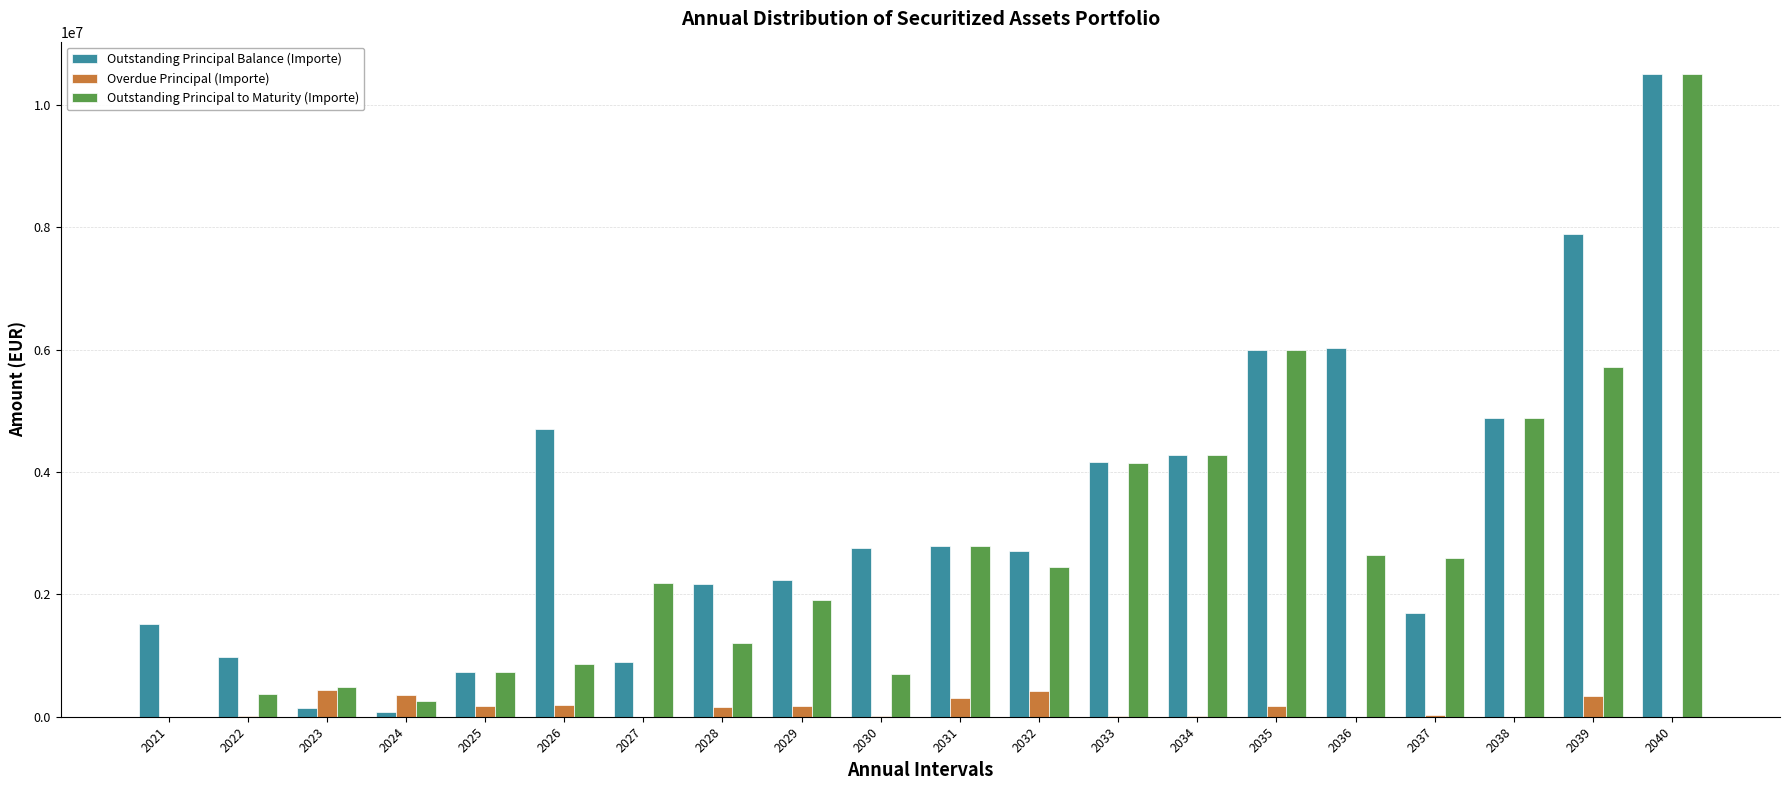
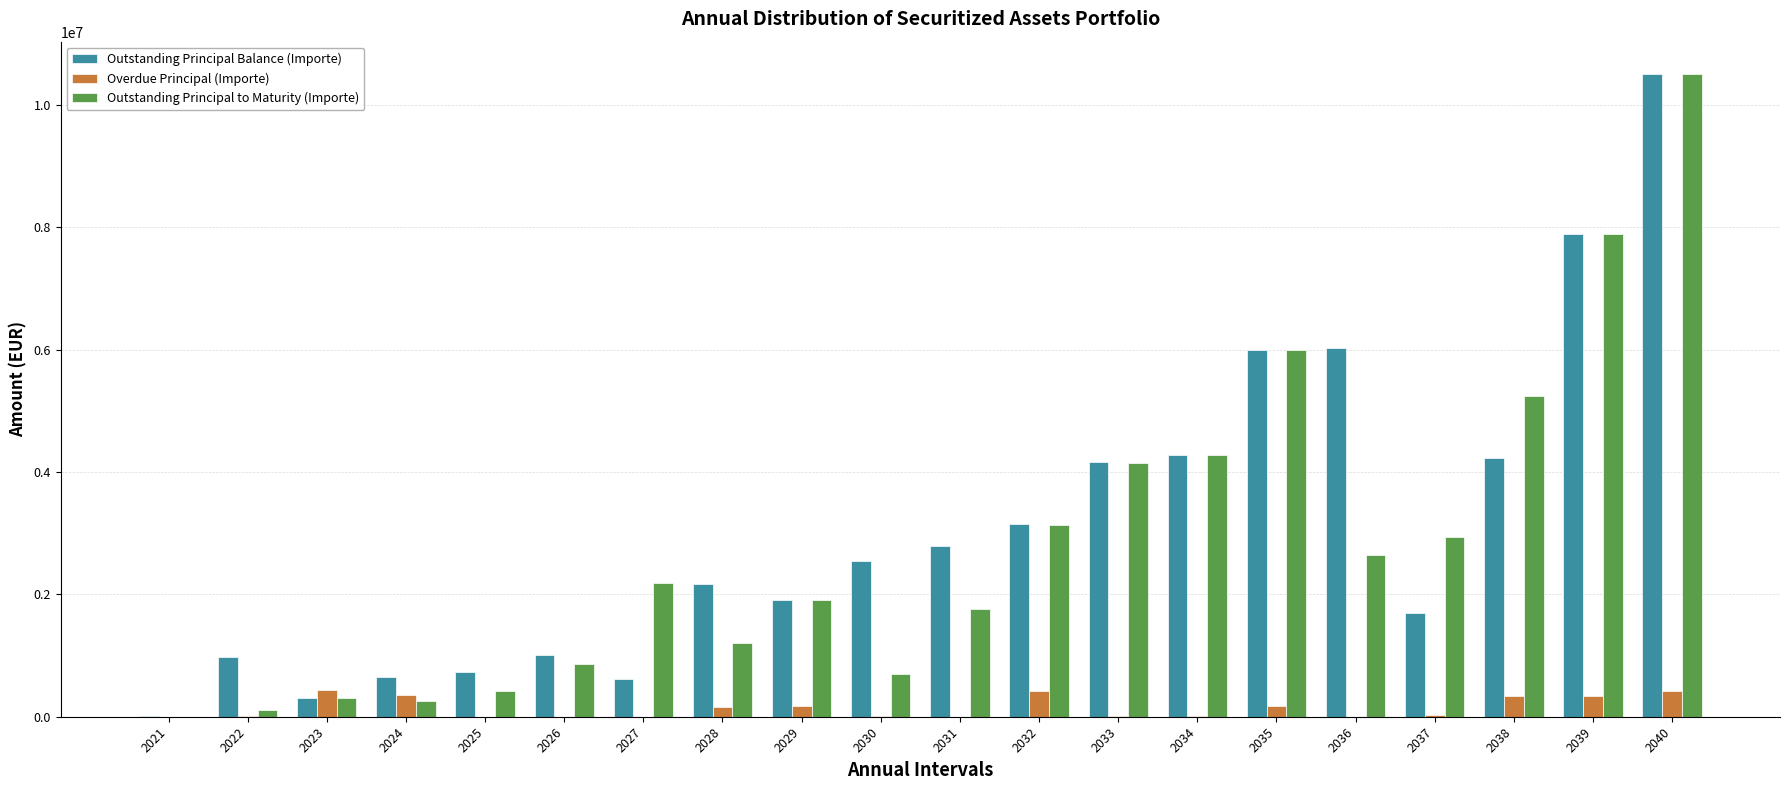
Outstanding Principal Balance (Importe), 2021: 1500000 -> 0
Outstanding Principal to Maturity (Importe), 2022: 400000 -> 100000
Outstanding Principal Balance (Importe), 2023: 100000 -> 300000
Outstanding Principal to Maturity (Importe), 2023: 500000 -> 300000
Outstanding Principal Balance (Importe), 2024: 100000 -> 600000
Overdue Principal (Importe), 2025: 200000 -> 0
Outstanding Principal to Maturity (Importe), 2025: 700000 -> 400000
Outstanding Principal Balance (Importe), 2026: 4700000 -> 1000000
Overdue Principal (Importe), 2026: 200000 -> 0
Outstanding Principal Balance (Importe), 2027: 900000 -> 600000
Outstanding Principal Balance (Importe), 2029: 2200000 -> 1900000
Outstanding Principal Balance (Importe), 2030: 2800000 -> 2600000
Overdue Principal (Importe), 2031: 300000 -> 0
Outstanding Principal to Maturity (Importe), 2031: 2800000 -> 1800000
Outstanding Principal Balance (Importe), 2032: 2700000 -> 3200000
Outstanding Principal to Maturity (Importe), 2032: 2400000 -> 3100000
Outstanding Principal to Maturity (Importe), 2037: 2600000 -> 2900000
Outstanding Principal Balance (Importe), 2038: 4900000 -> 4200000
Overdue Principal (Importe), 2038: 0 -> 300000
Outstanding Principal to Maturity (Importe), 2038: 4900000 -> 5200000
Outstanding Principal to Maturity (Importe), 2039: 5700000 -> 7900000
Overdue Principal (Importe), 2040: 0 -> 400000
